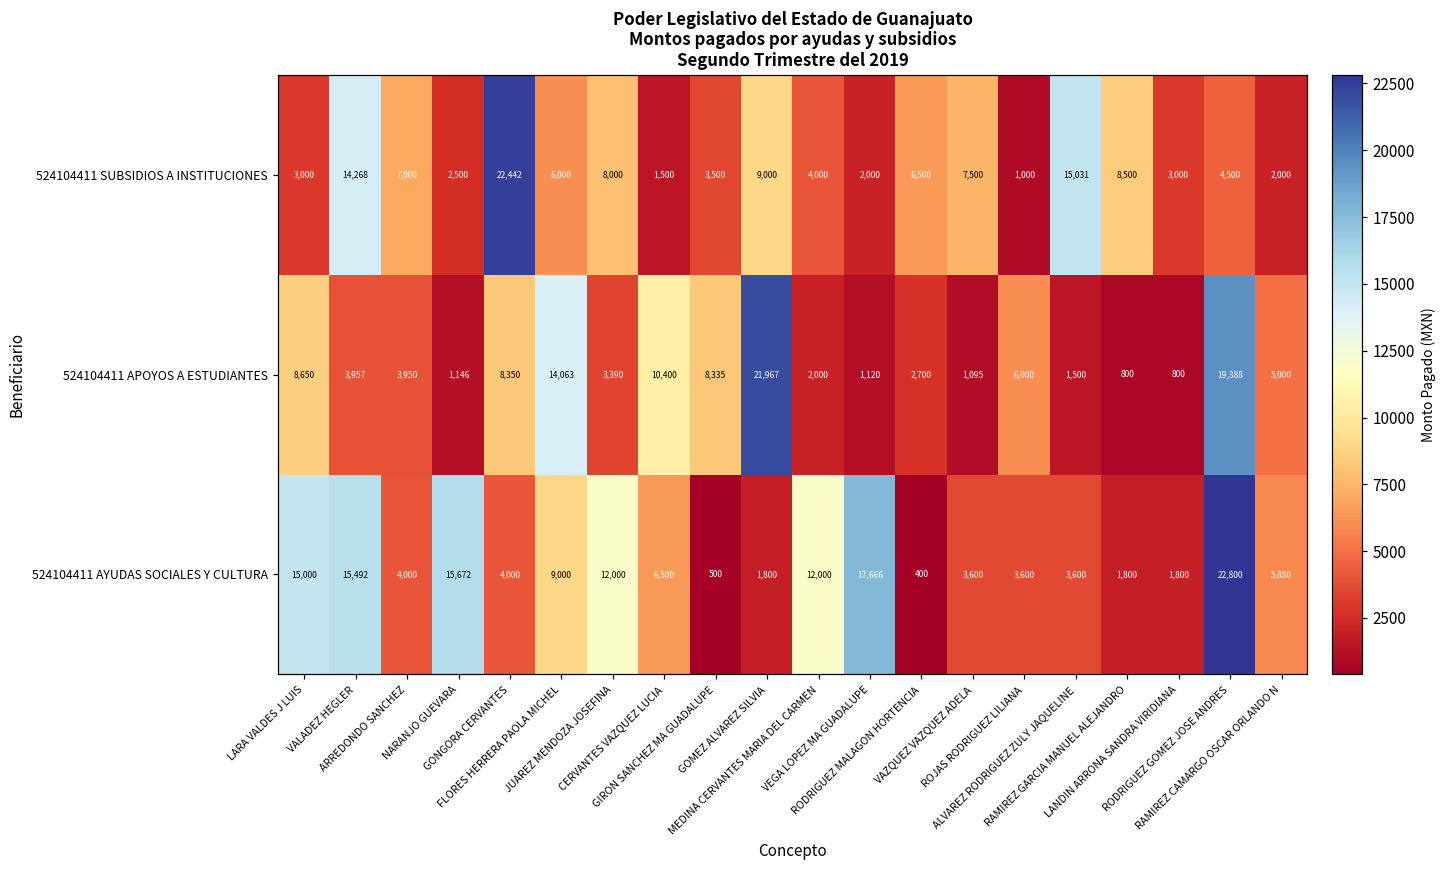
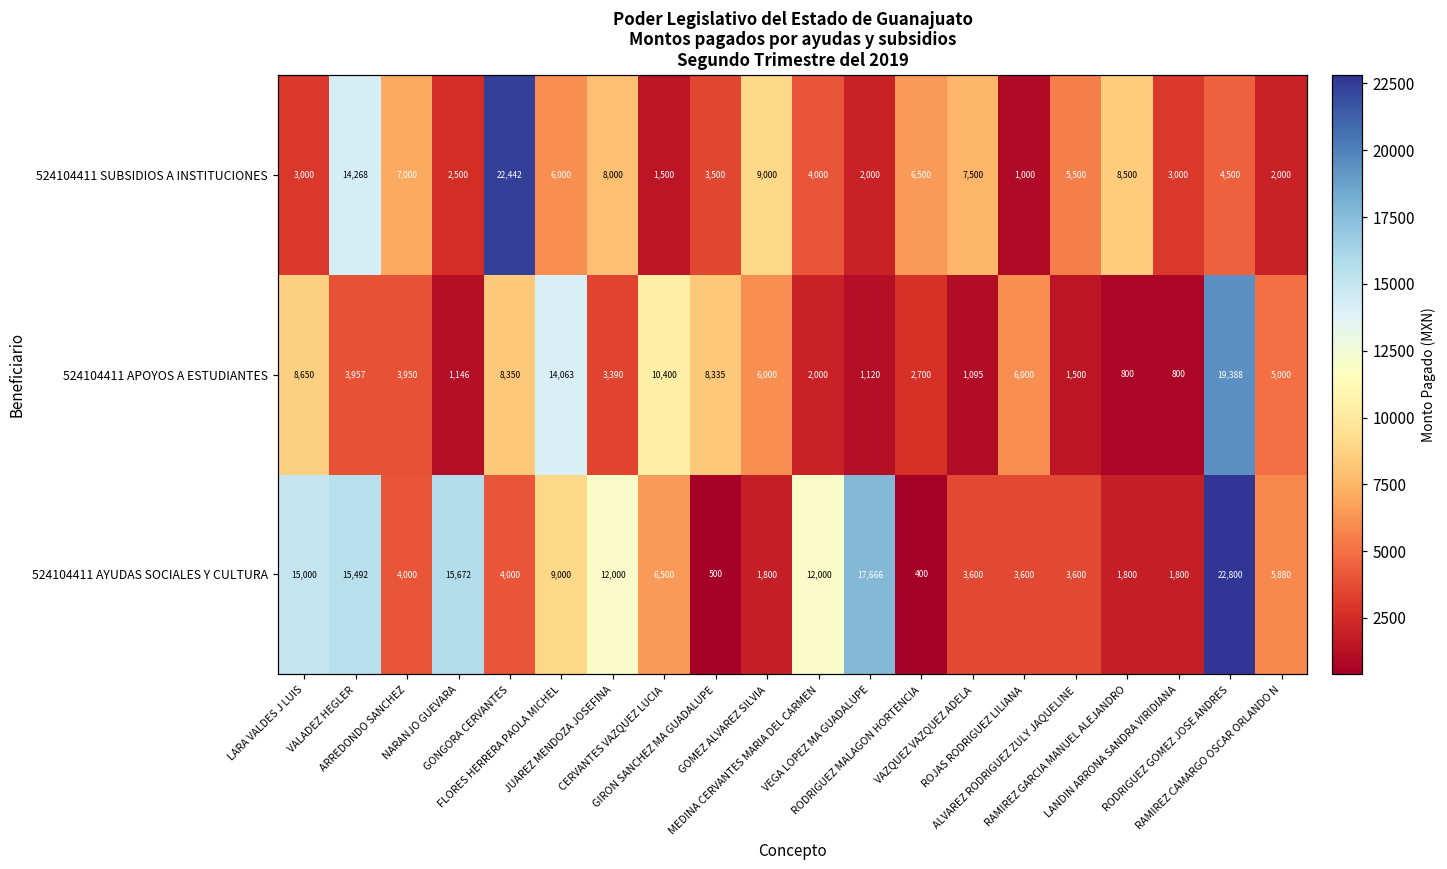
524104411 SUBSIDIOS A INSTITUCIONES, ALVAREZ RODRIGUEZ ZULY JAQUELINE: 15,031 -> 5,500
524104411 APOYOS A ESTUDIANTES, GOMEZ ALVAREZ SILVIA: 21,967 -> 6,000
